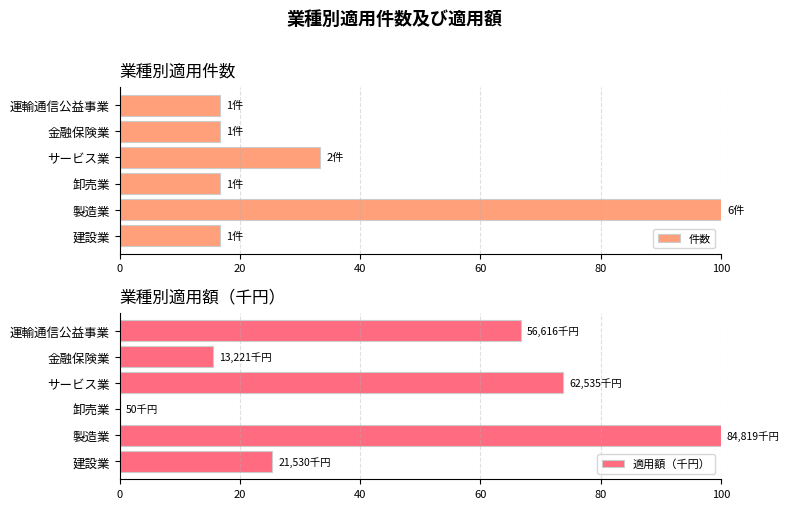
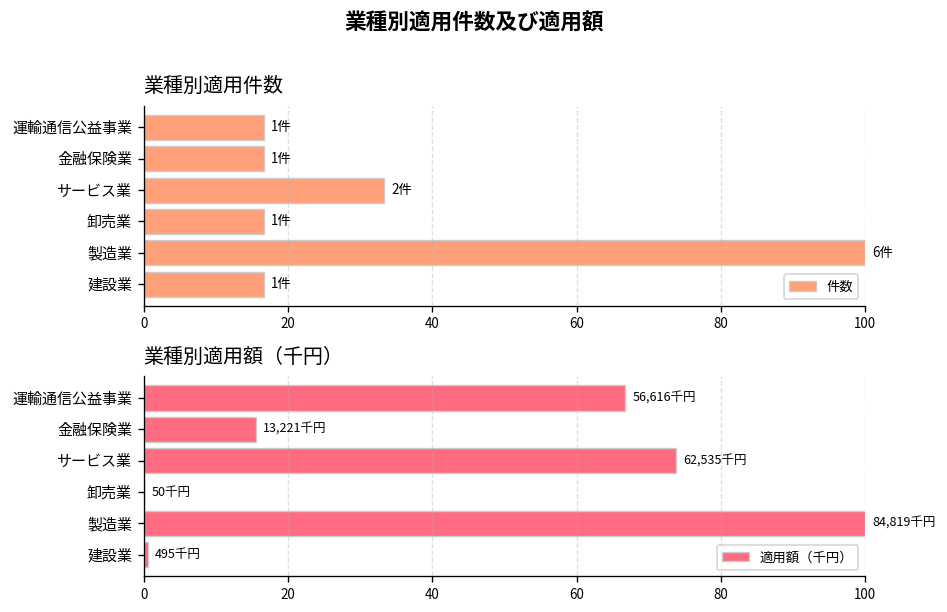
業種別適用額（千円）, 建設業: 21,530 -> 495
